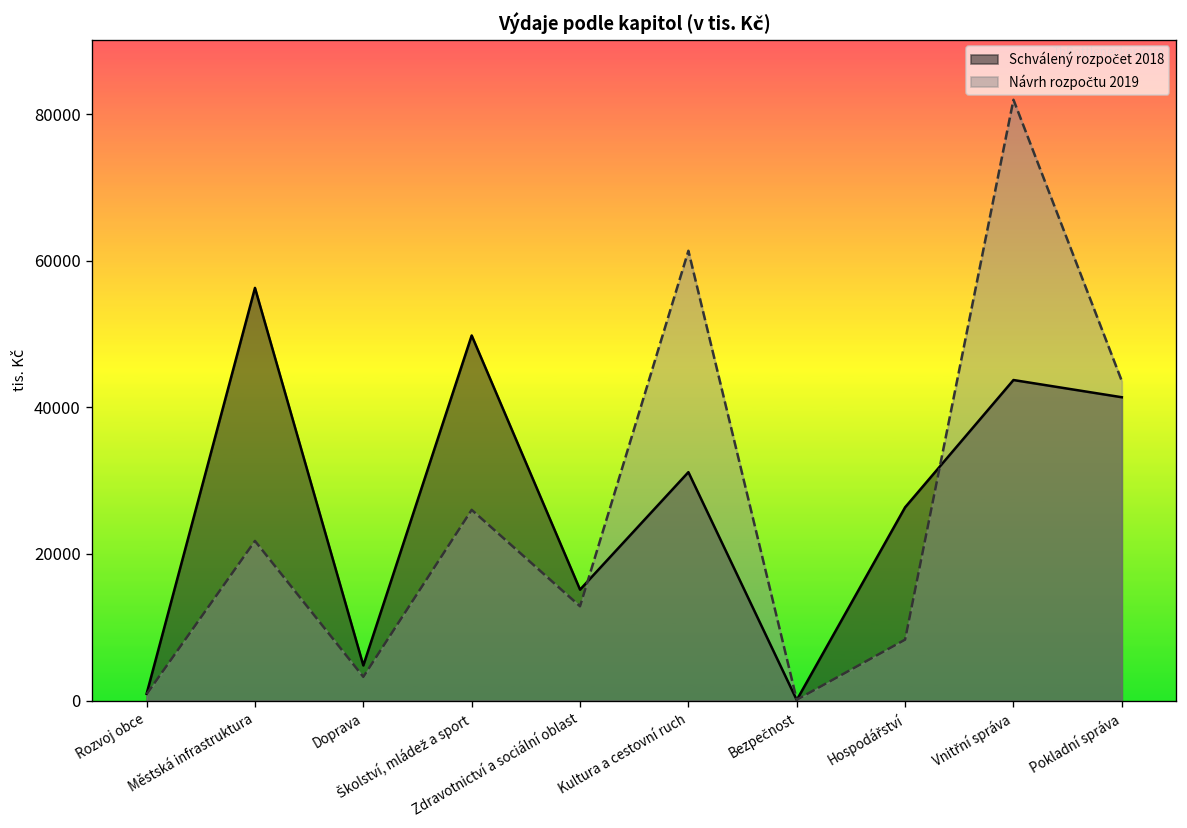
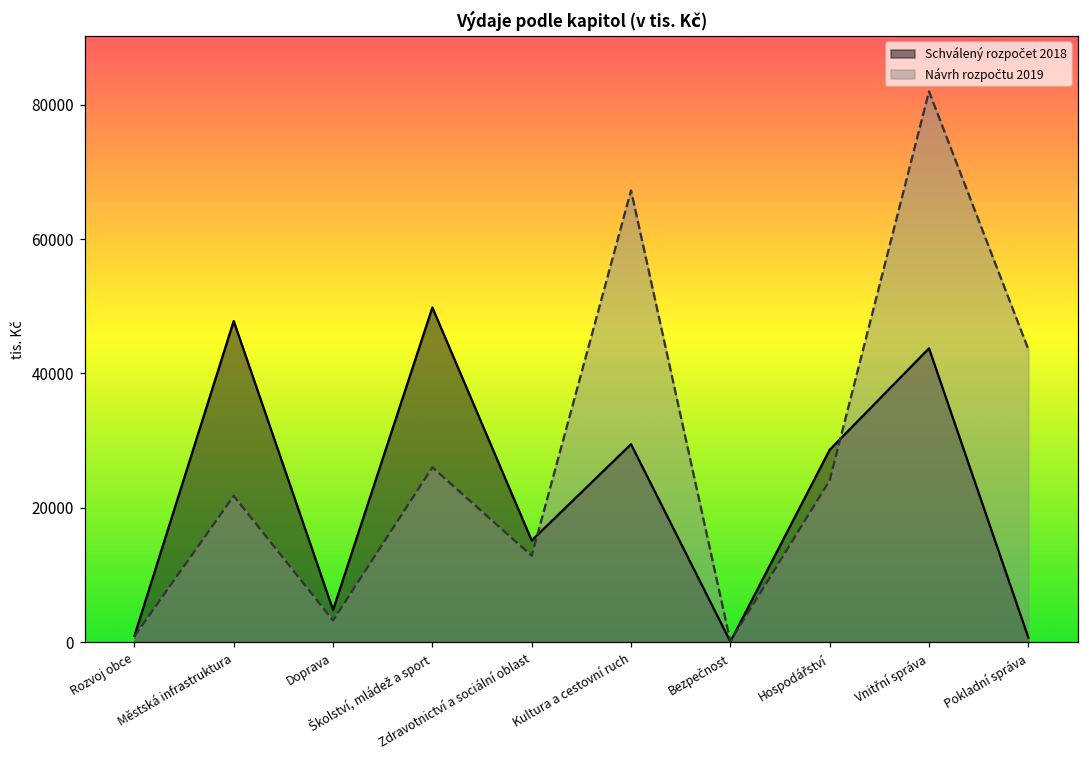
Schválený rozpočet 2018, Městská infrastruktura: 56000 -> 48000
Schválený rozpočet 2018, Kultura a cestovní ruch: 31000 -> 29000
Návrh rozpočtu 2019, Kultura a cestovní ruch: 61000 -> 67000
Schválený rozpočet 2018, Hospodářství: 26000 -> 29000
Návrh rozpočtu 2019, Hospodářství: 8000 -> 24000
Schválený rozpočet 2018, Pokladní správa: 41000 -> 1000
